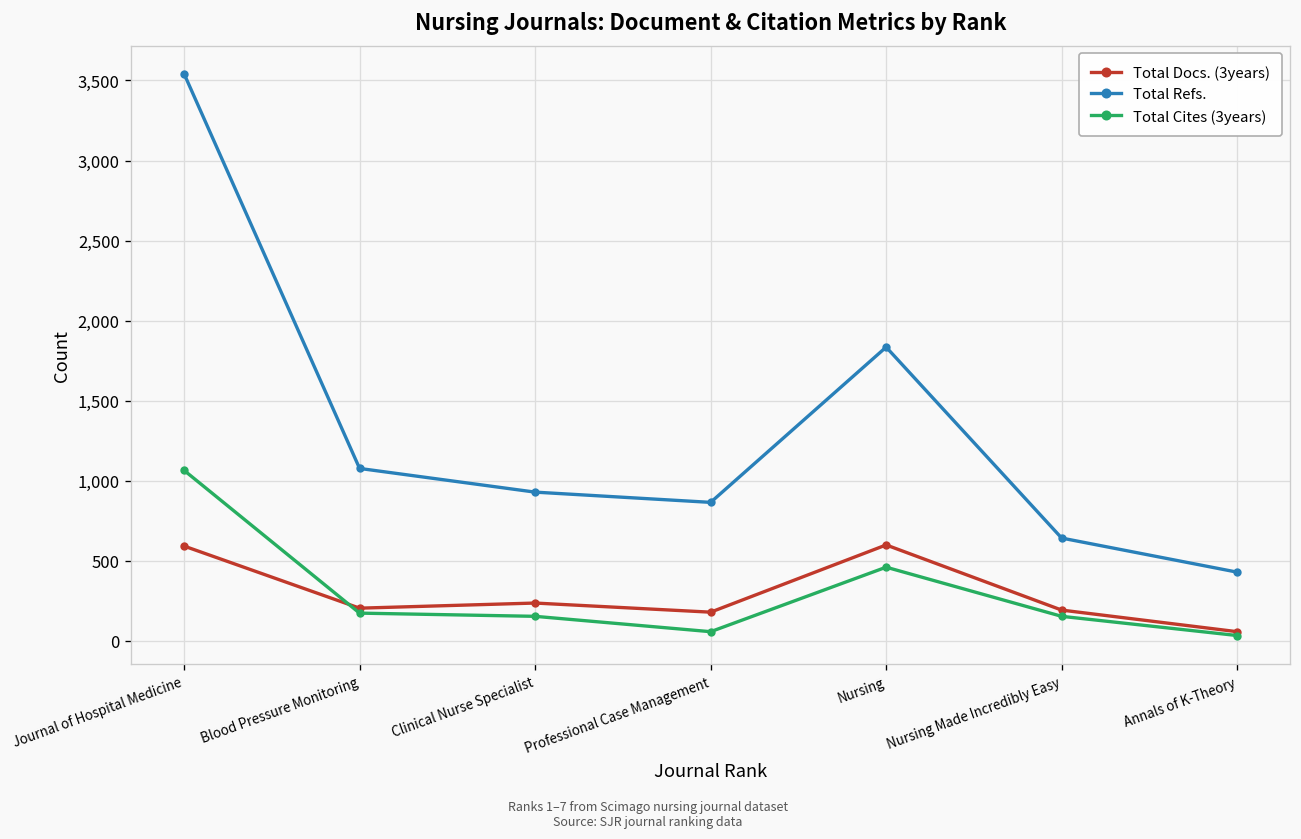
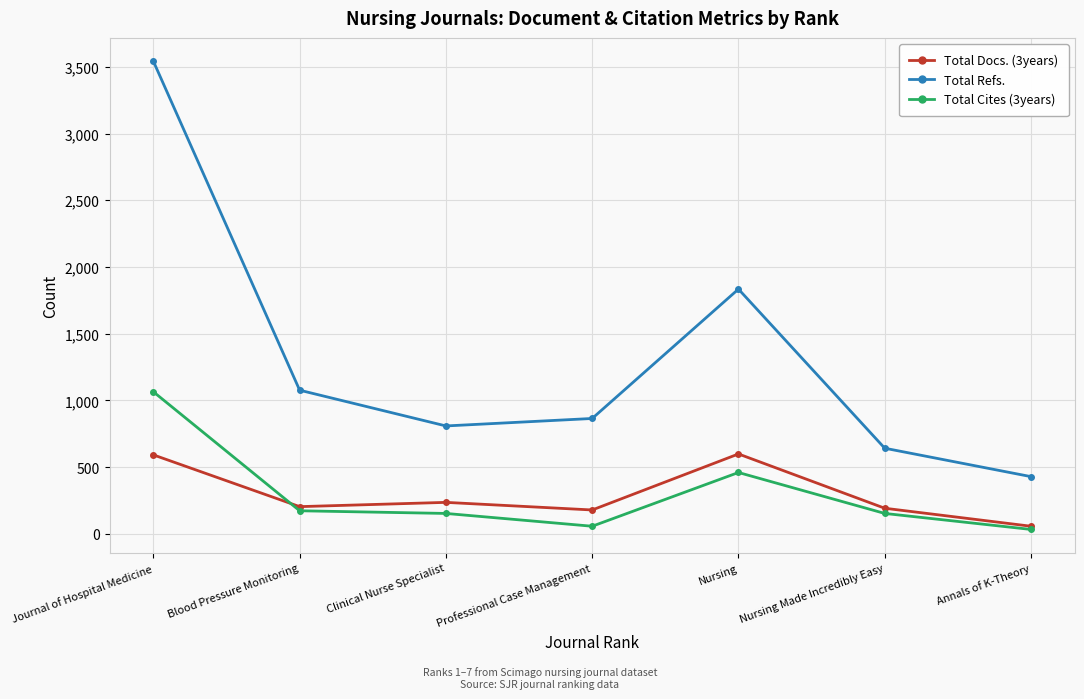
Total Refs., Clinical Nurse Specialist: 930 -> 810
